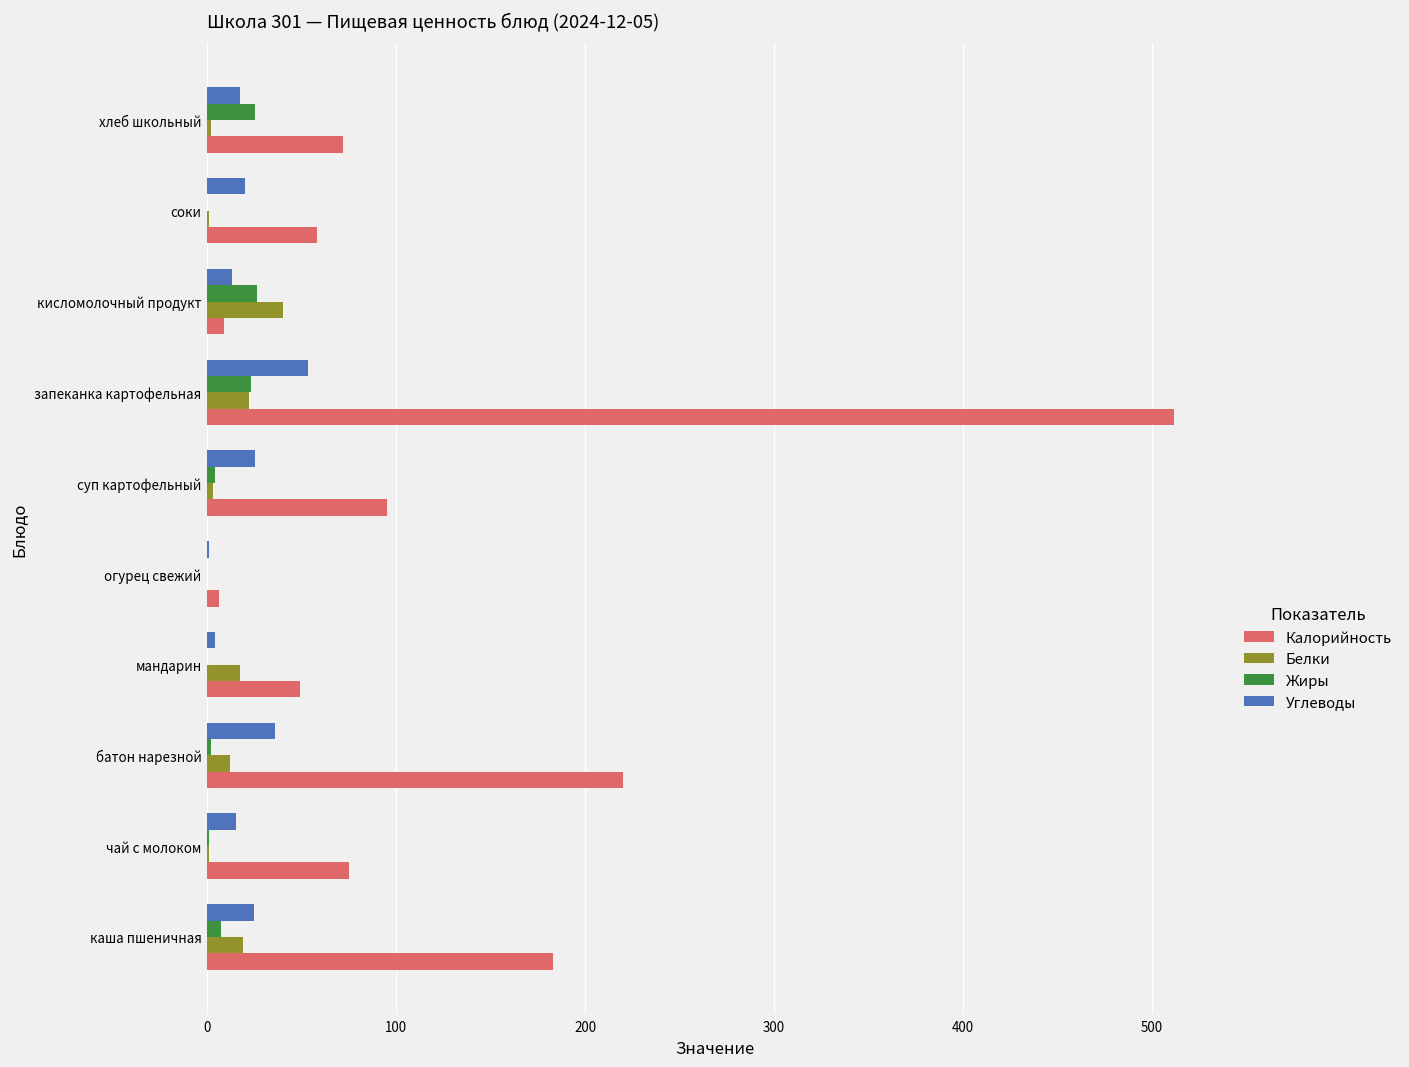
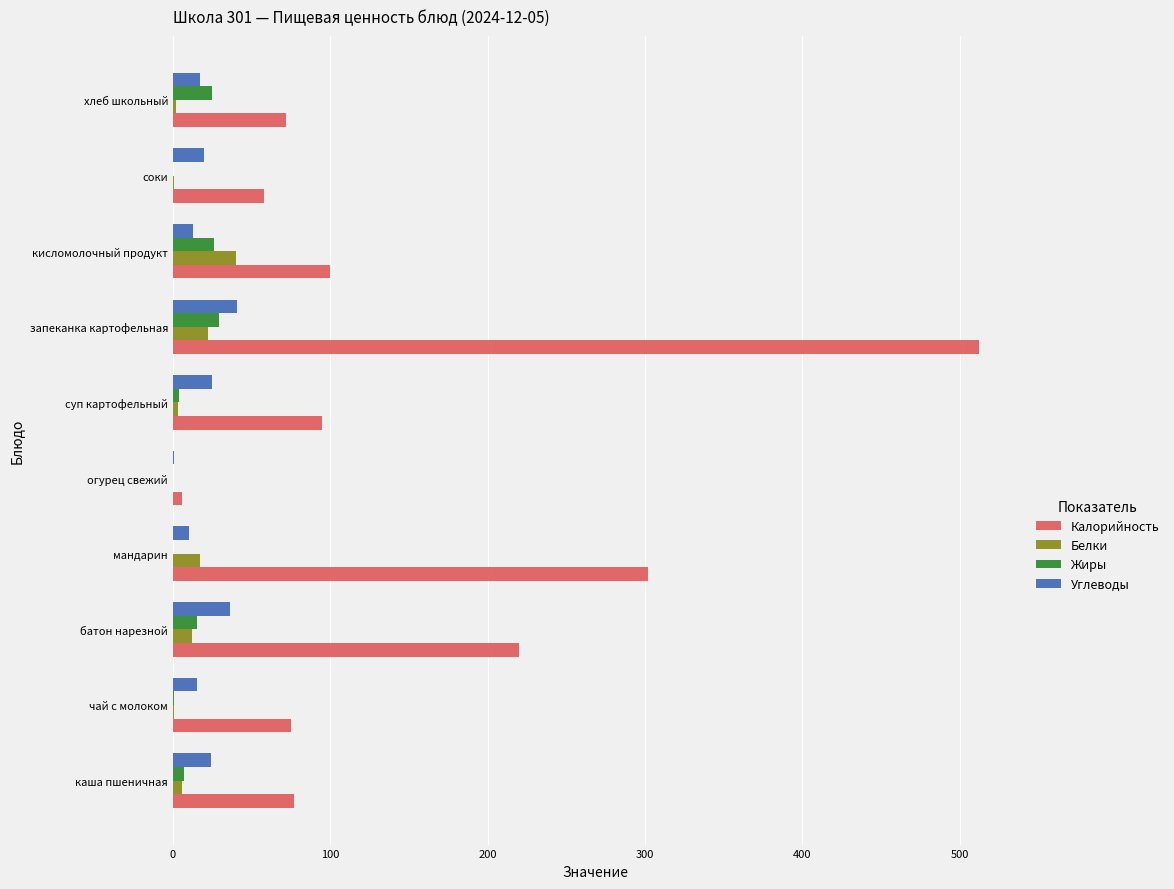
Калорийность, кисломолочный продукт: 9 -> 100
Углеводы, запеканка картофельная: 53 -> 41
Жиры, запеканка картофельная: 23 -> 29
Углеводы, мандарин: 4 -> 10
Калорийность, мандарин: 49 -> 302
Жиры, батон нарезной: 2 -> 15
Белки, каша пшеничная: 19 -> 6
Калорийность, каша пшеничная: 183 -> 77
